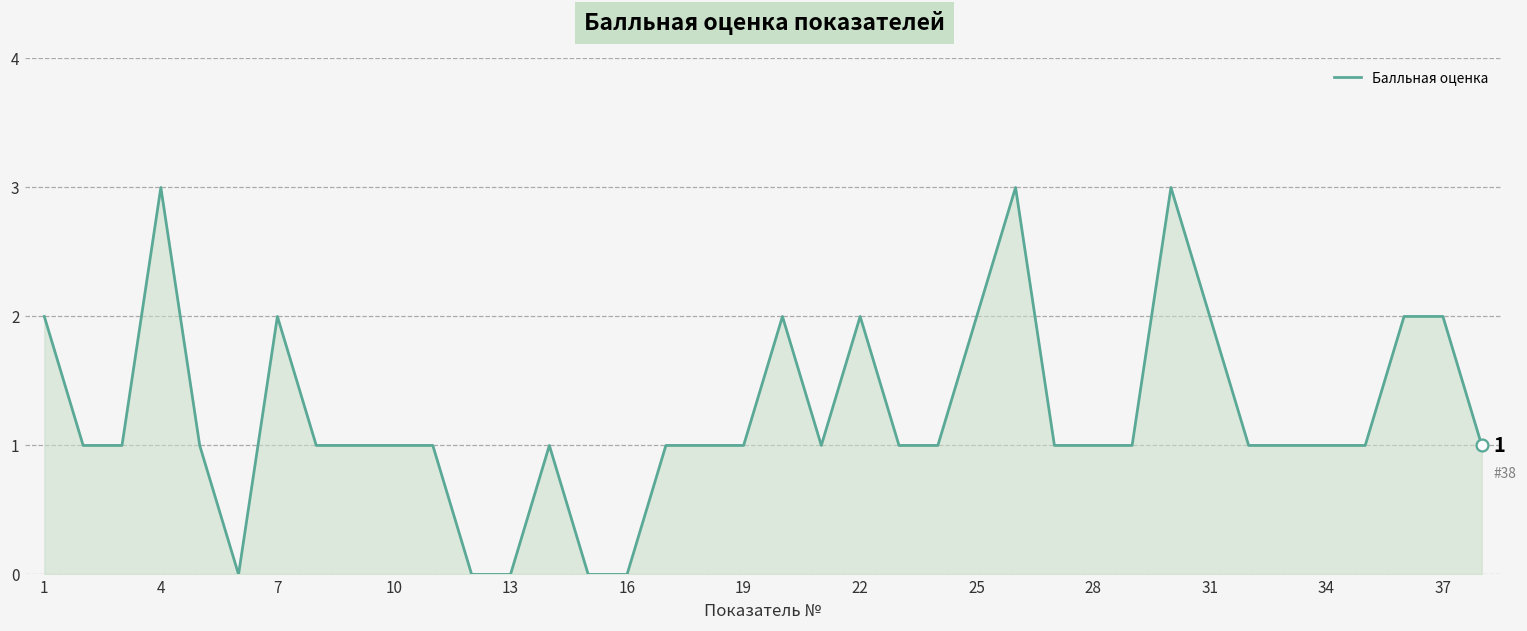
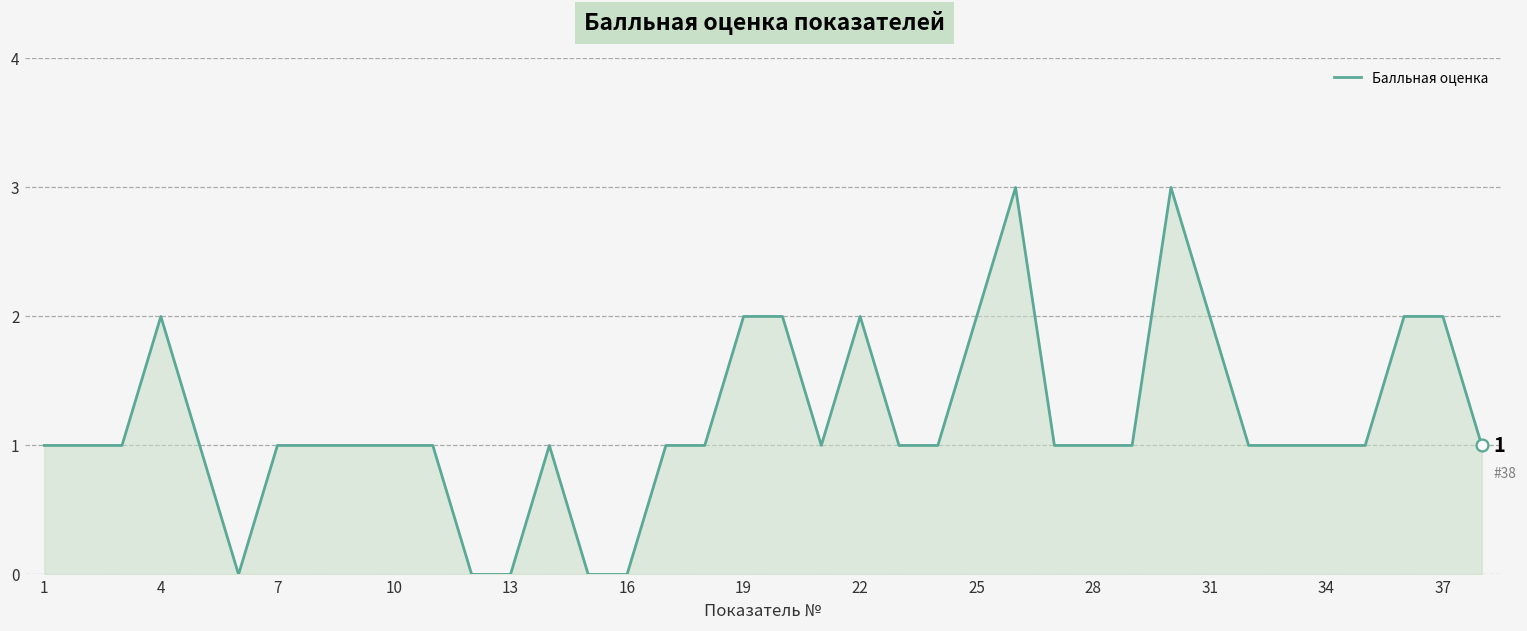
Балльная оценка, 1: 2 -> 1
Балльная оценка, 4: 3 -> 2
Балльная оценка, 7: 2 -> 1
Балльная оценка, 19: 1 -> 2
